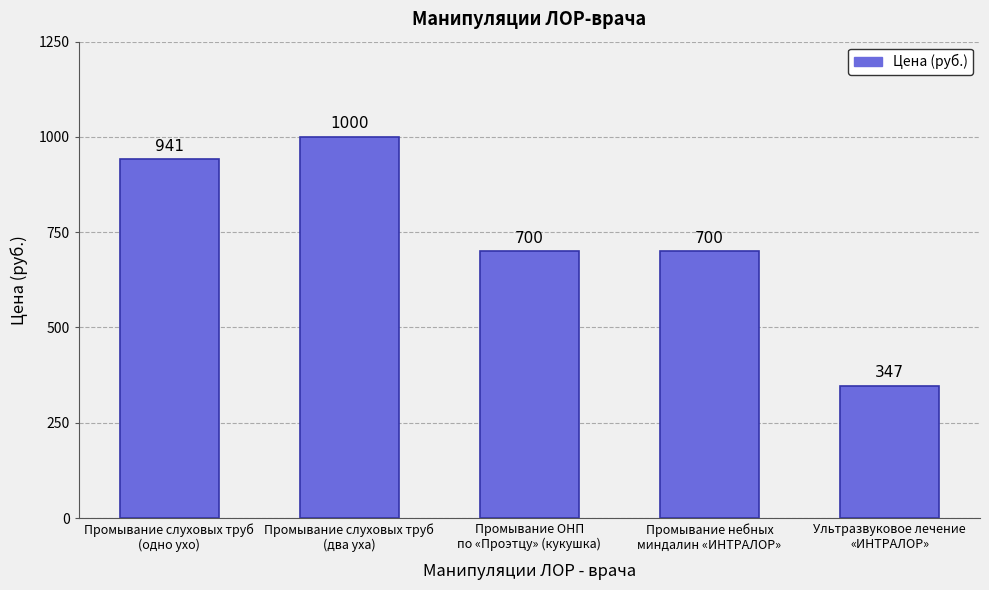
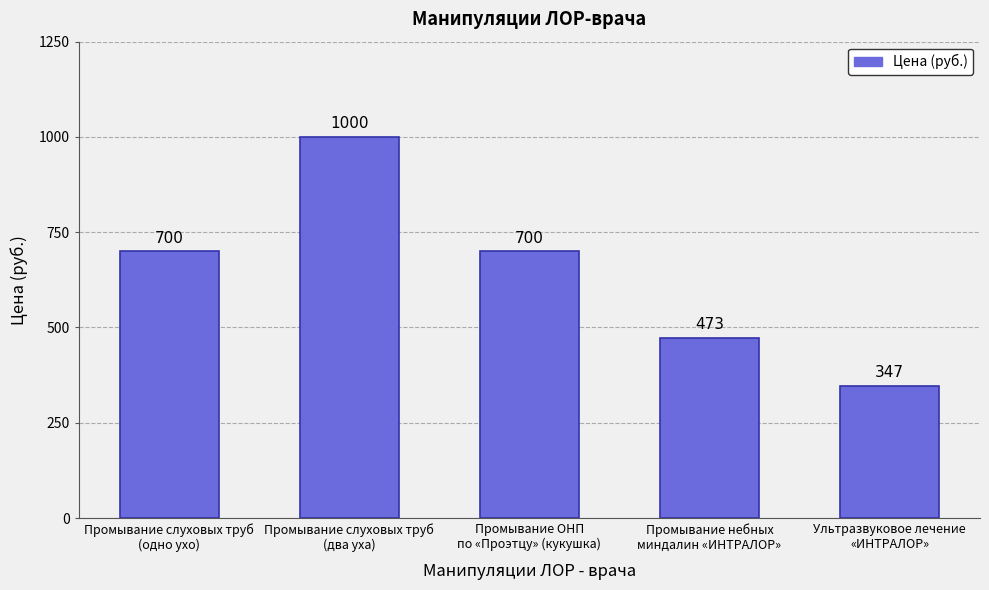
Промывание слуховых труб (одно ухо): 941 -> 700
Промывание небных миндалин «ИНТРАЛОР»: 700 -> 473
